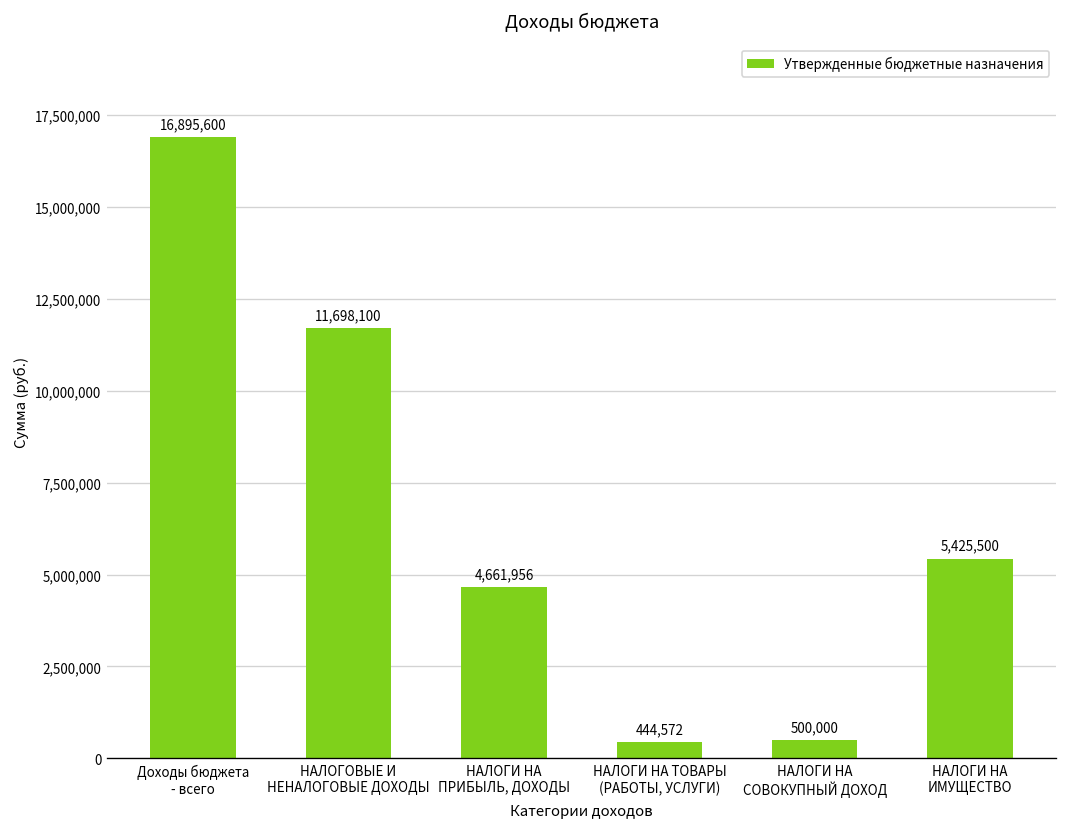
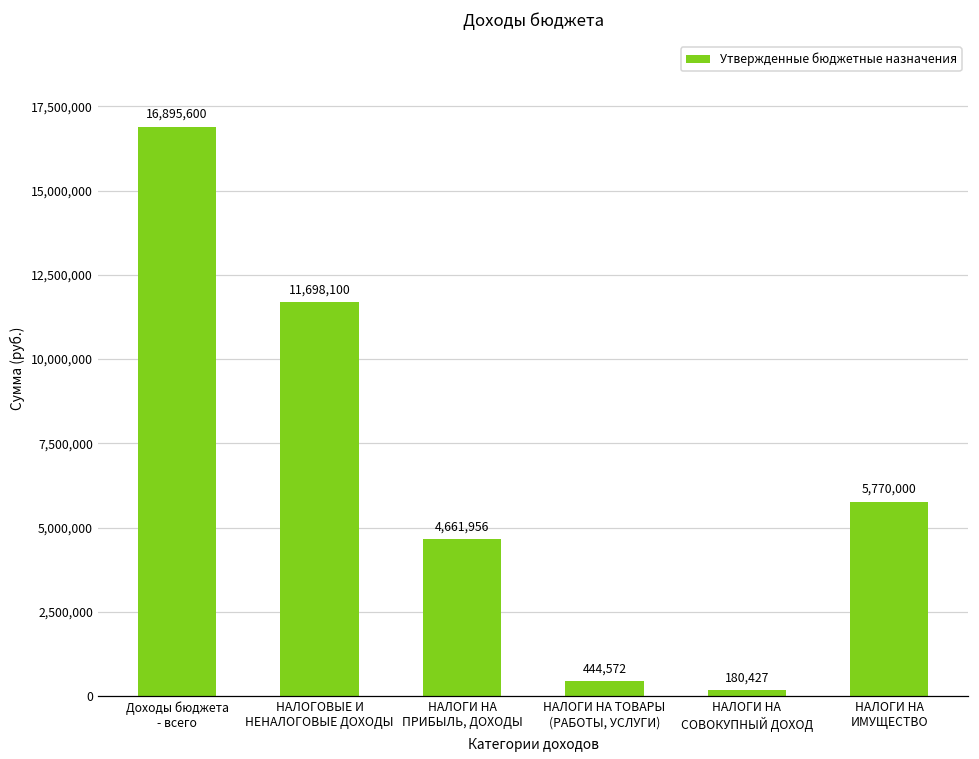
НАЛОГИ НА СОВОКУПНЫЙ ДОХОД: 500,000 -> 180,427
НАЛОГИ НА ИМУЩЕСТВО: 5,425,500 -> 5,770,000
